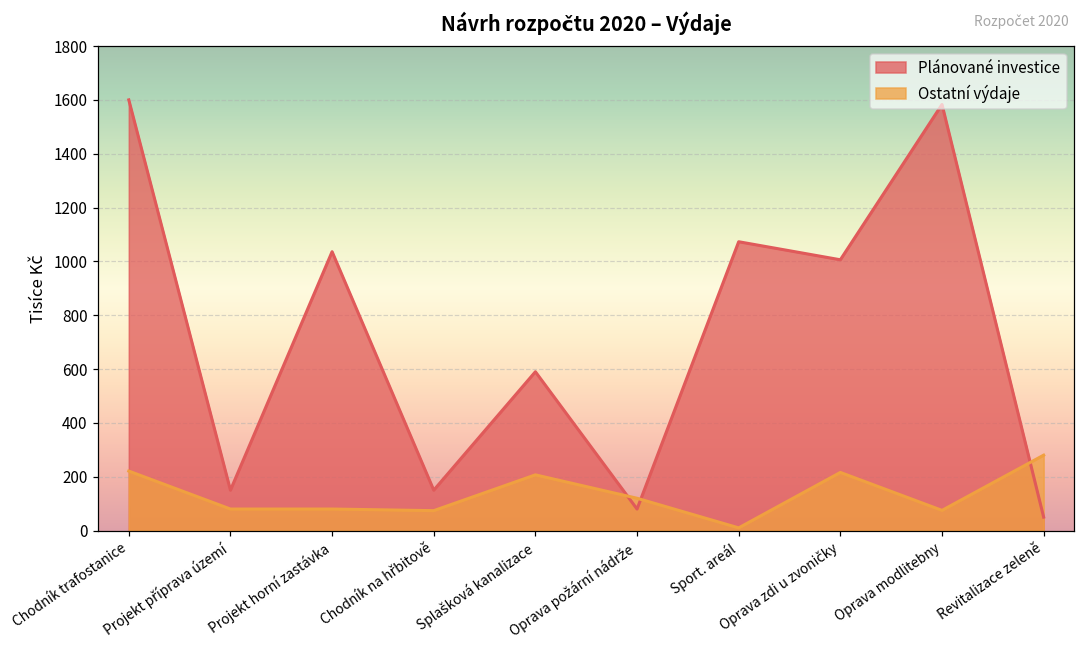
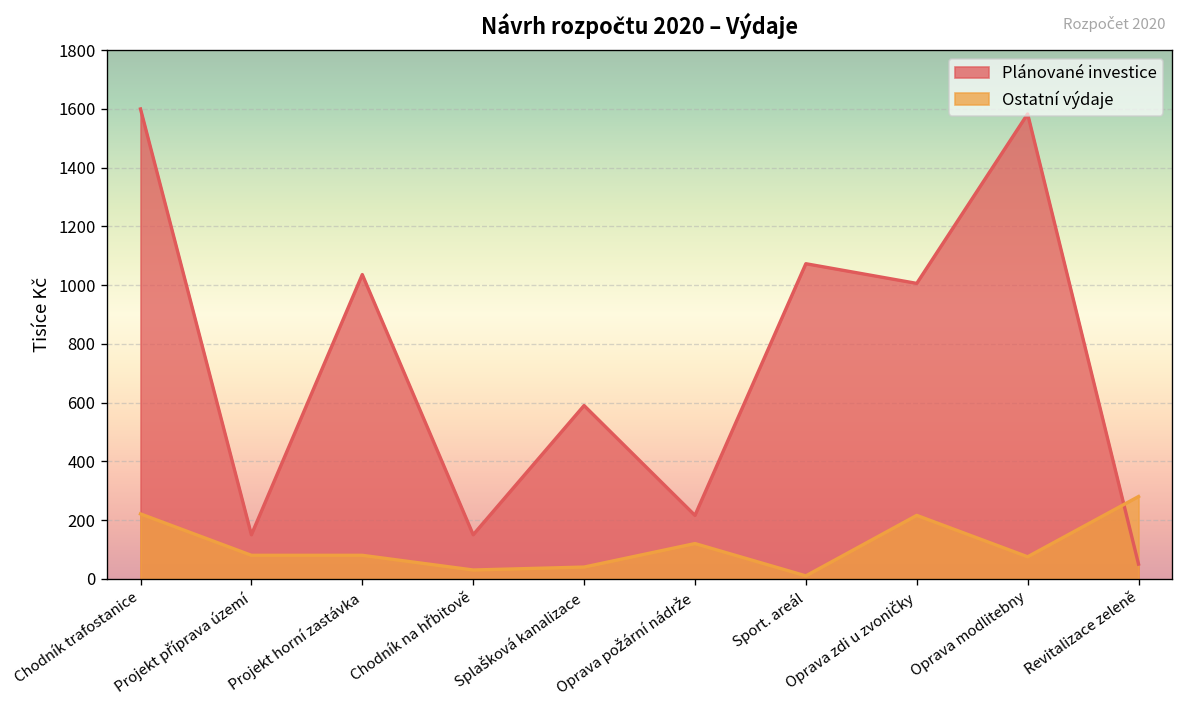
Ostatní výdaje, Chodník na hřbitově: 70 -> 30
Ostatní výdaje, Splašková kanalizace: 210 -> 40
Plánované investice, Oprava požární nádrže: 80 -> 220
